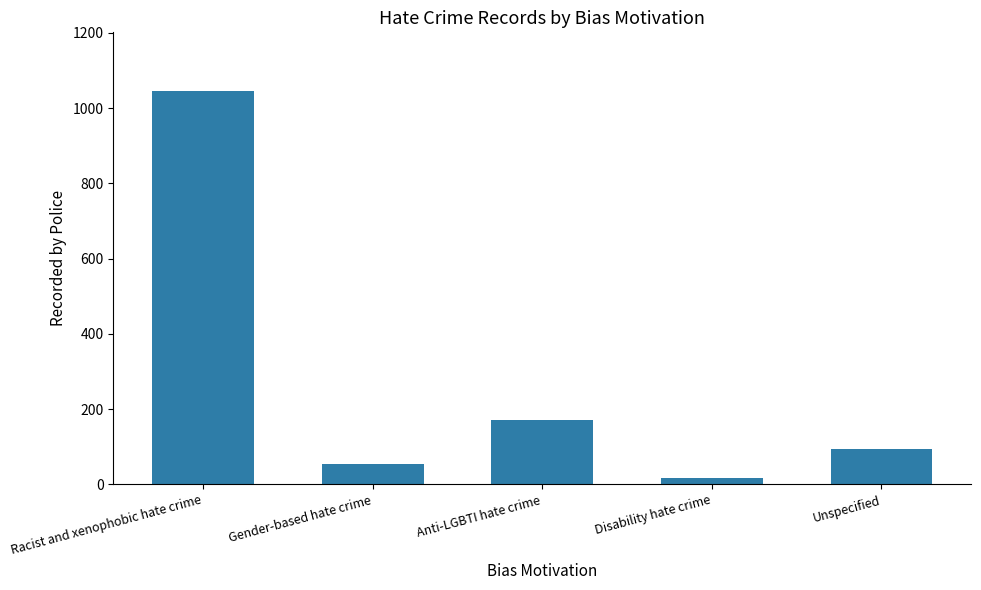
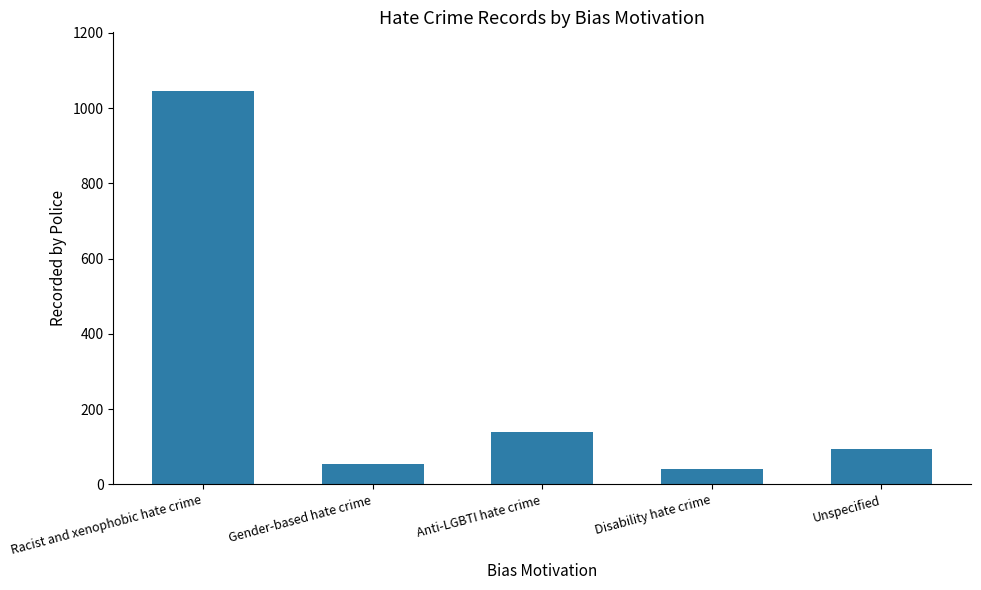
Anti-LGBTI hate crime: 170 -> 140
Disability hate crime: 20 -> 40
